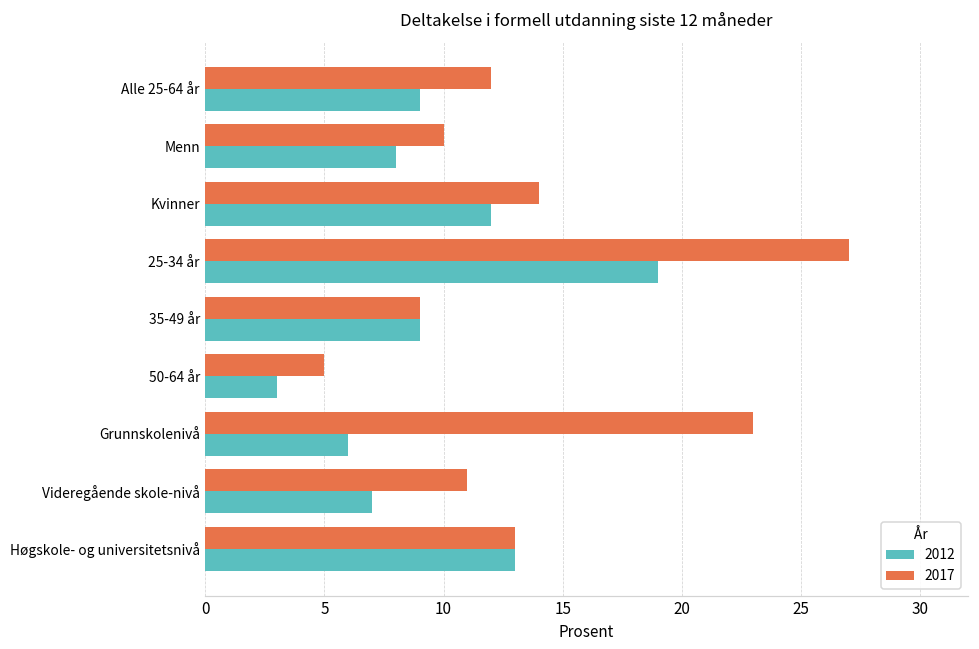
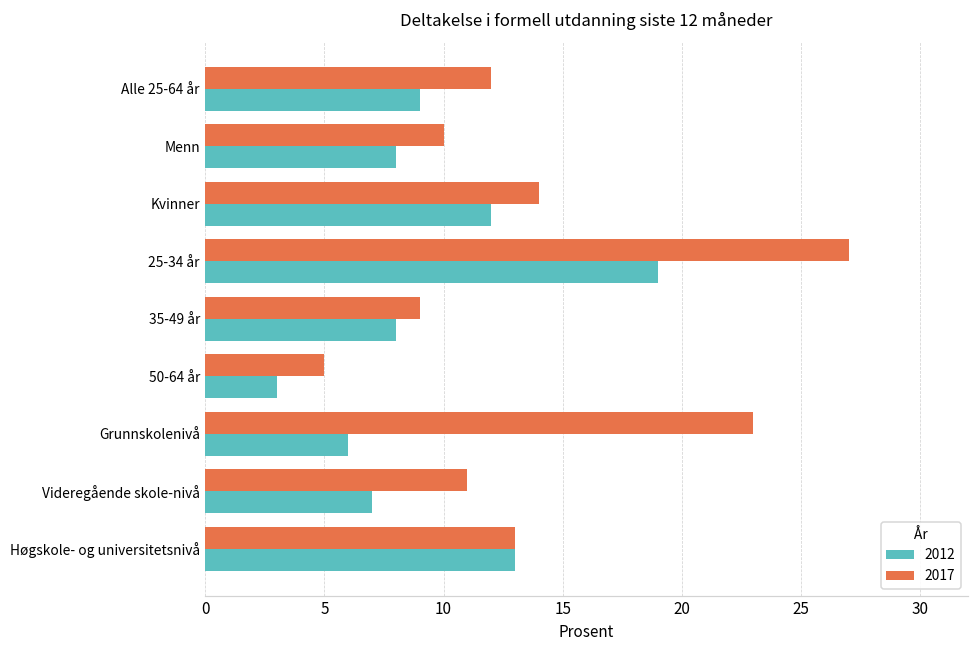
2012, 35-49 år: 9 -> 8
